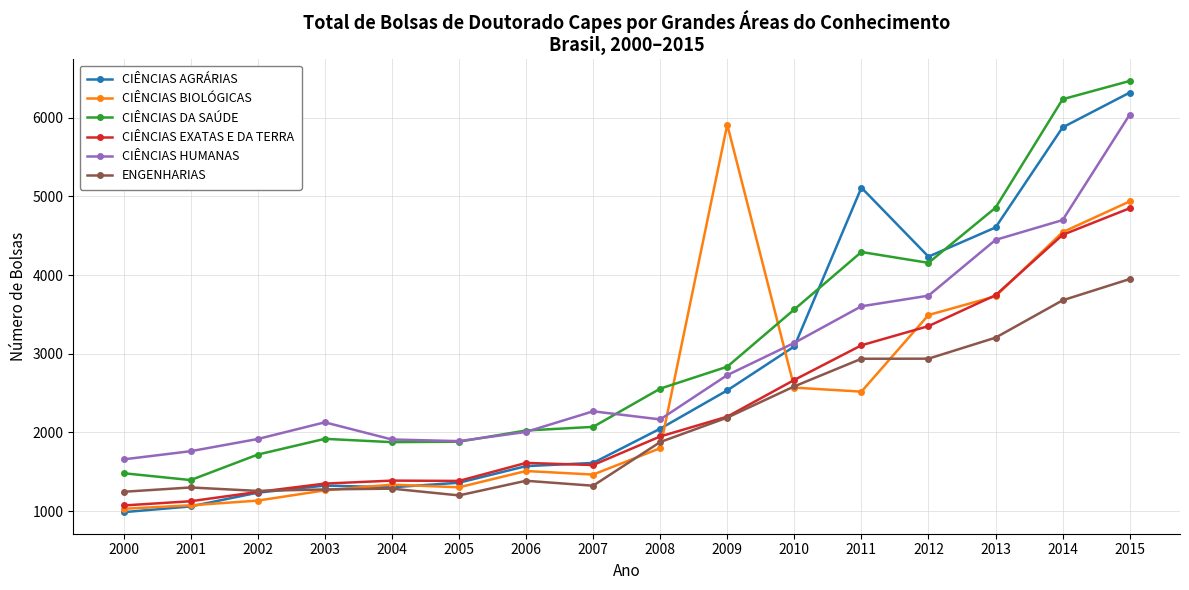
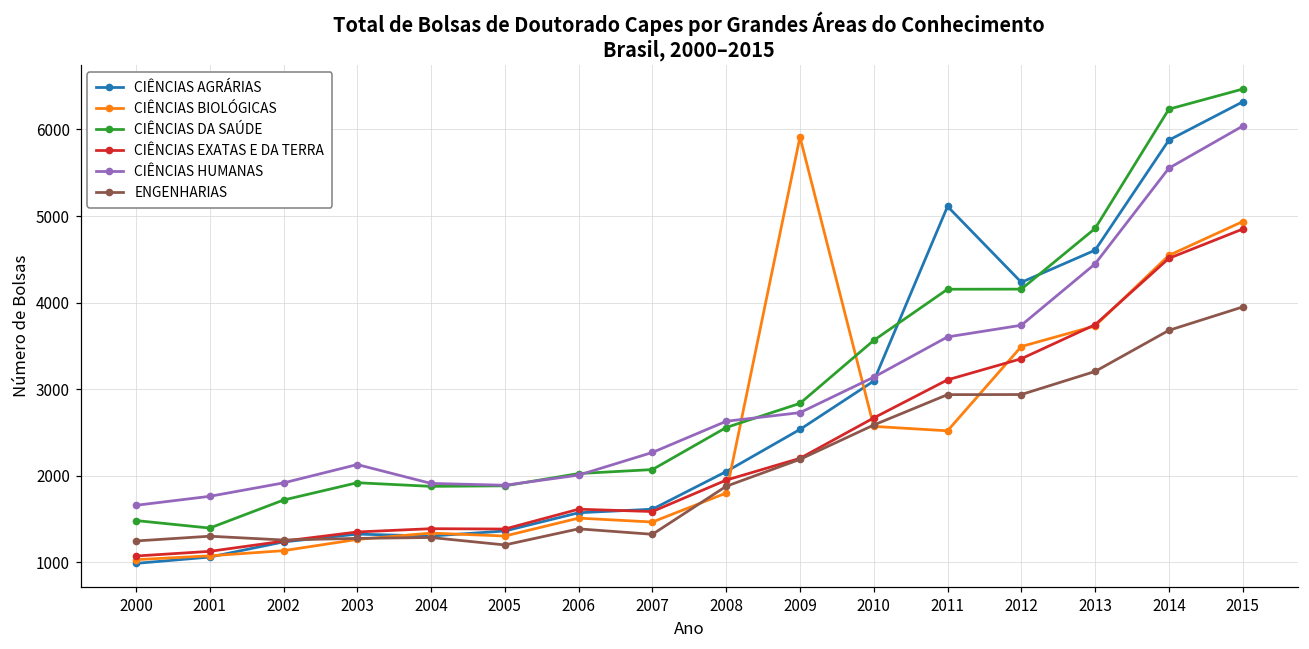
CIÊNCIAS HUMANAS, 2008: 2200 -> 2600
CIÊNCIAS DA SAÚDE, 2011: 4300 -> 4200
CIÊNCIAS HUMANAS, 2014: 4700 -> 5600
